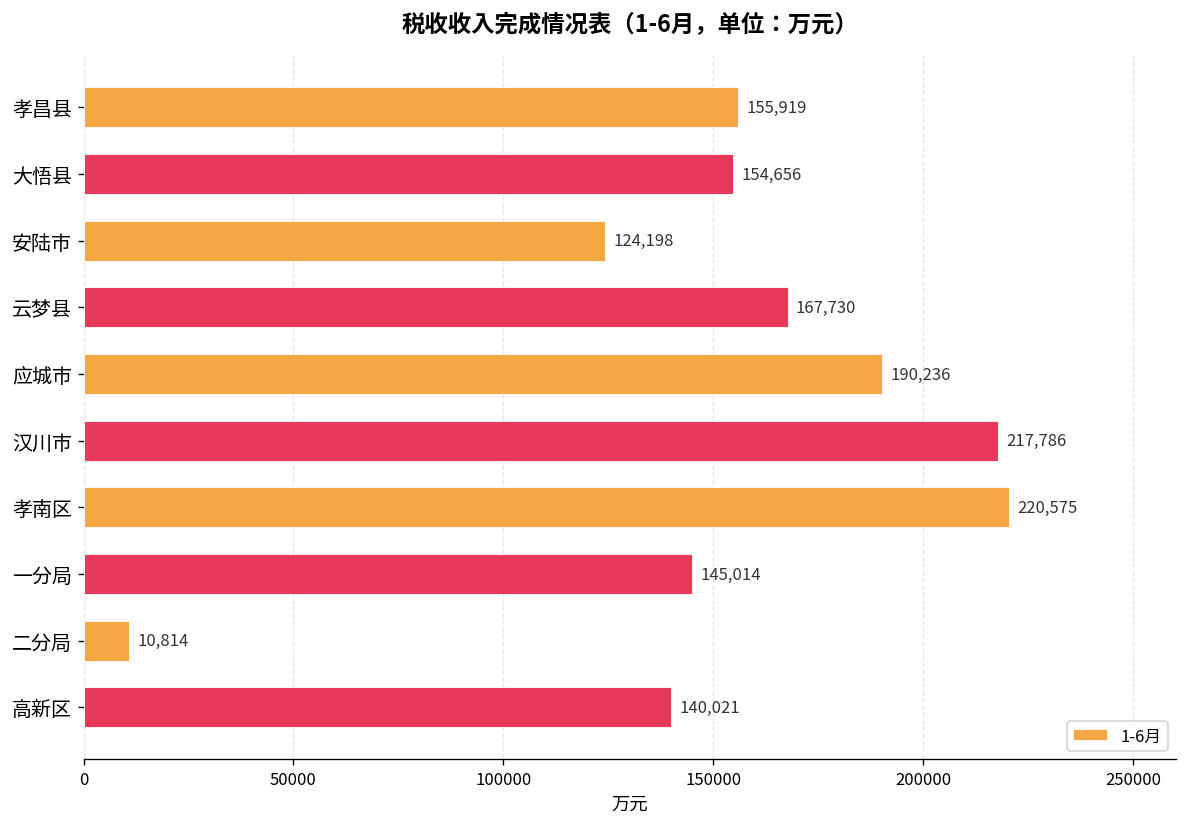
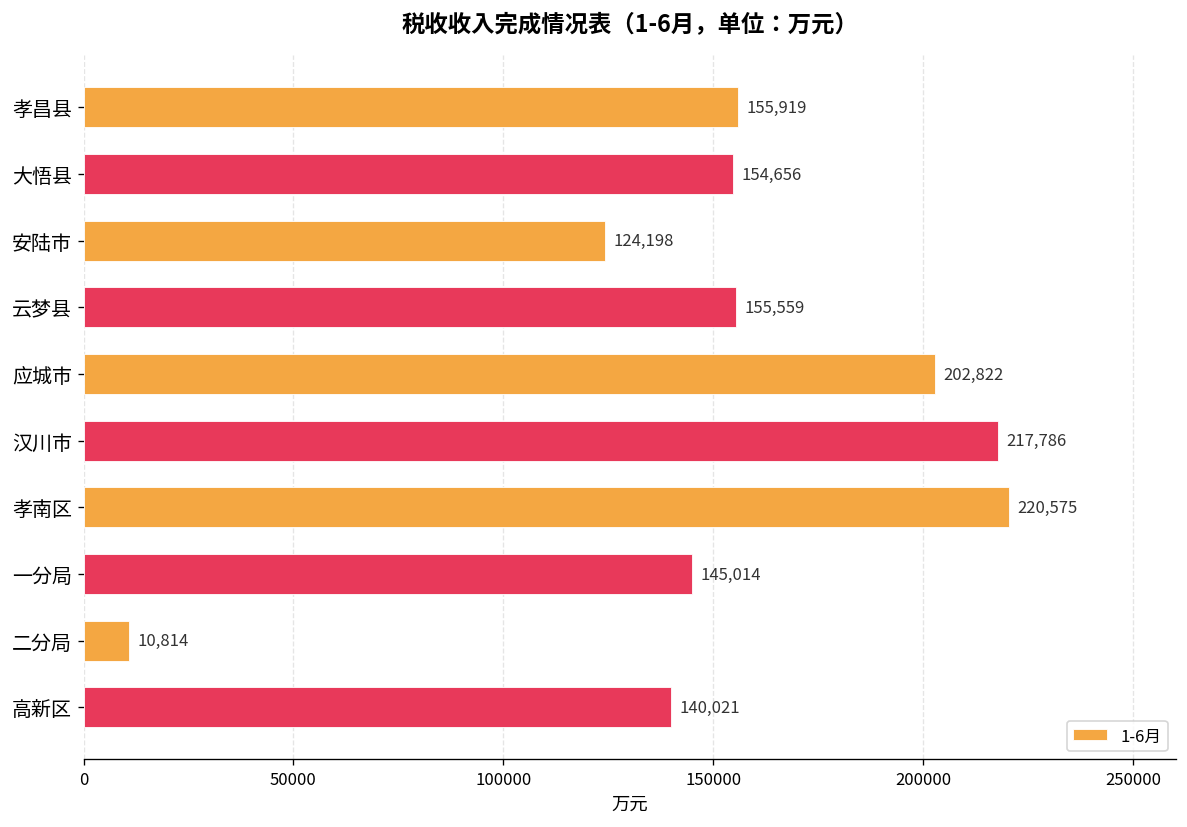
云梦县: 167,730 -> 155,559
应城市: 190,236 -> 202,822
